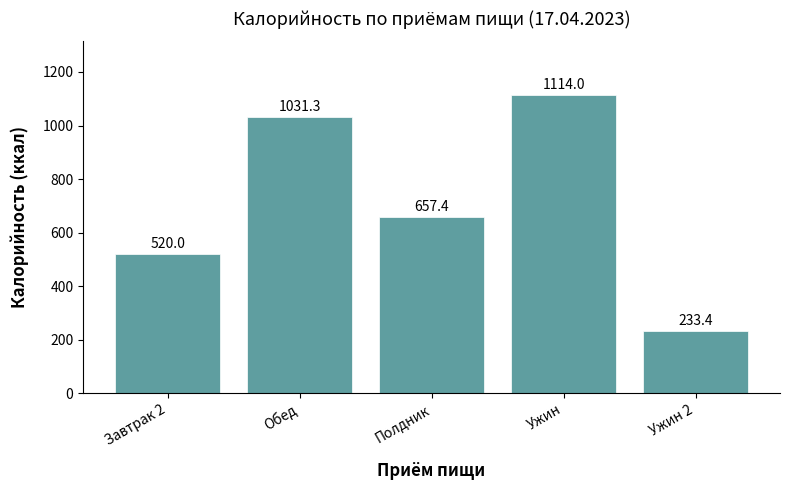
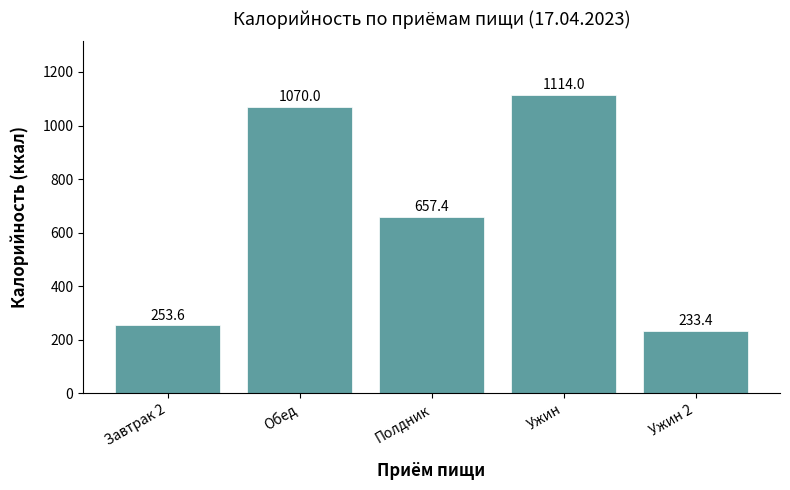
Завтрак 2: 520.0 -> 253.6
Обед: 1031.3 -> 1070.0
